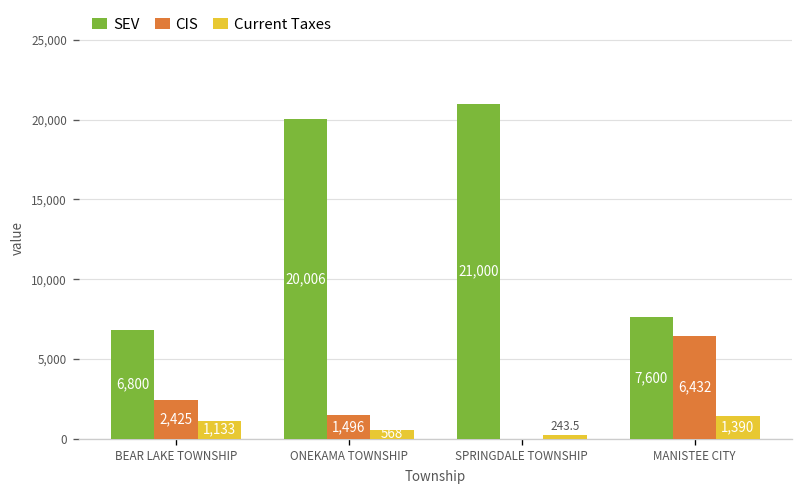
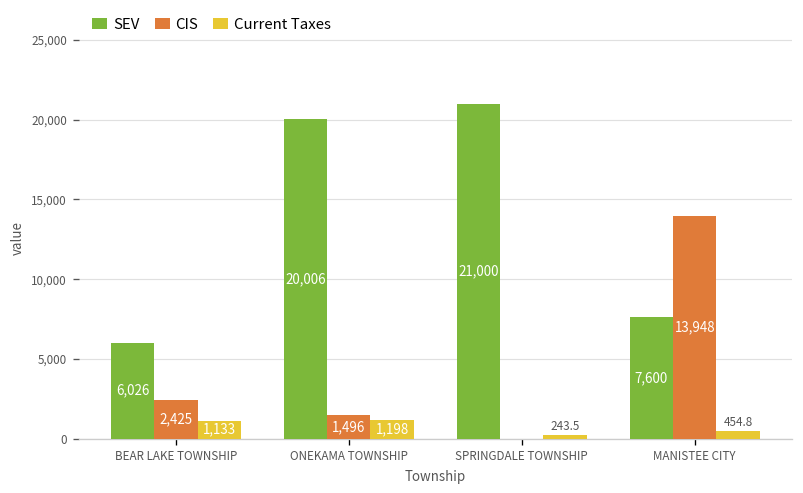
SEV, BEAR LAKE TOWNSHIP: 6,800 -> 6,026
Current Taxes, ONEKAMA TOWNSHIP: 568 -> 1,198
CIS, MANISTEE CITY: 6,432 -> 13,948
Current Taxes, MANISTEE CITY: 1,390 -> 454.8
